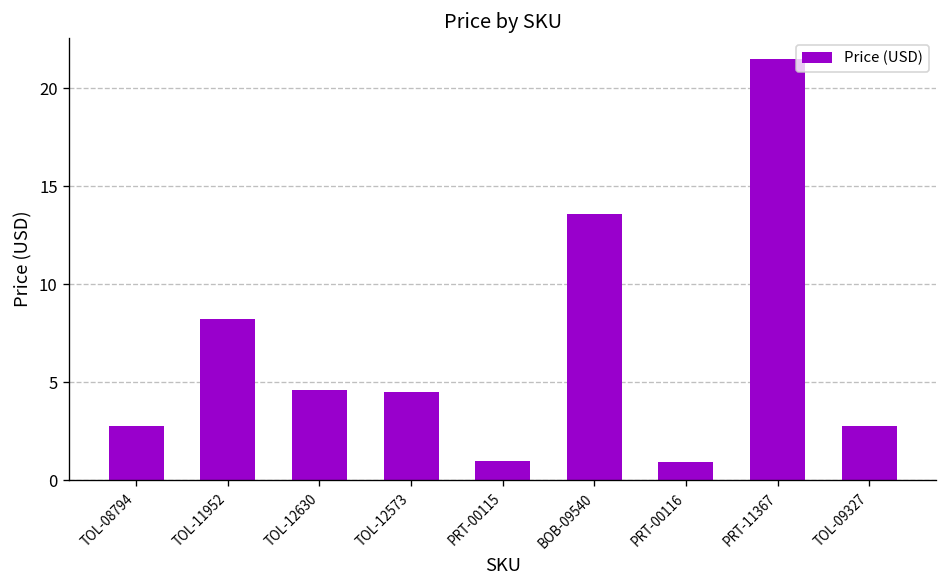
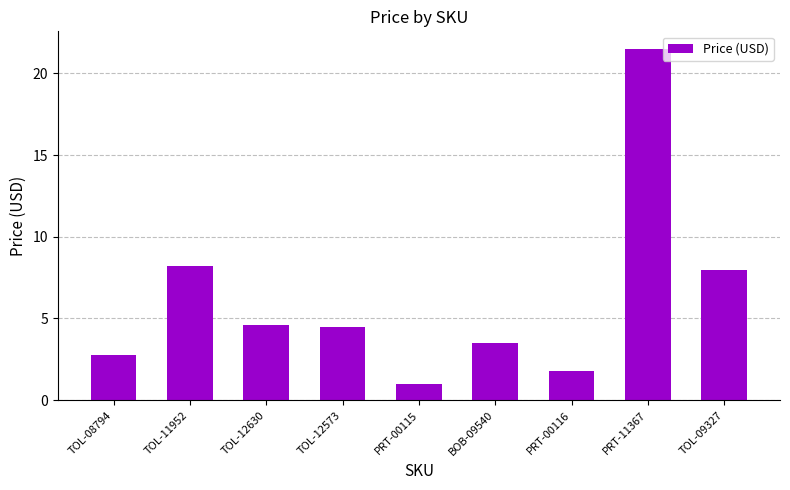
BOB-09540: 13.6 -> 3.5
PRT-00116: 0.9 -> 1.8
TOL-09327: 2.8 -> 7.9
